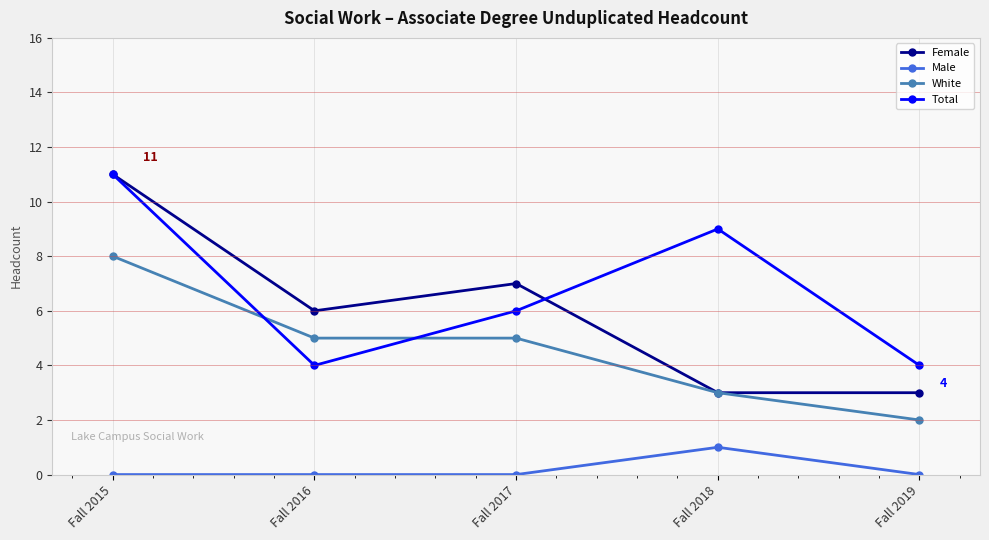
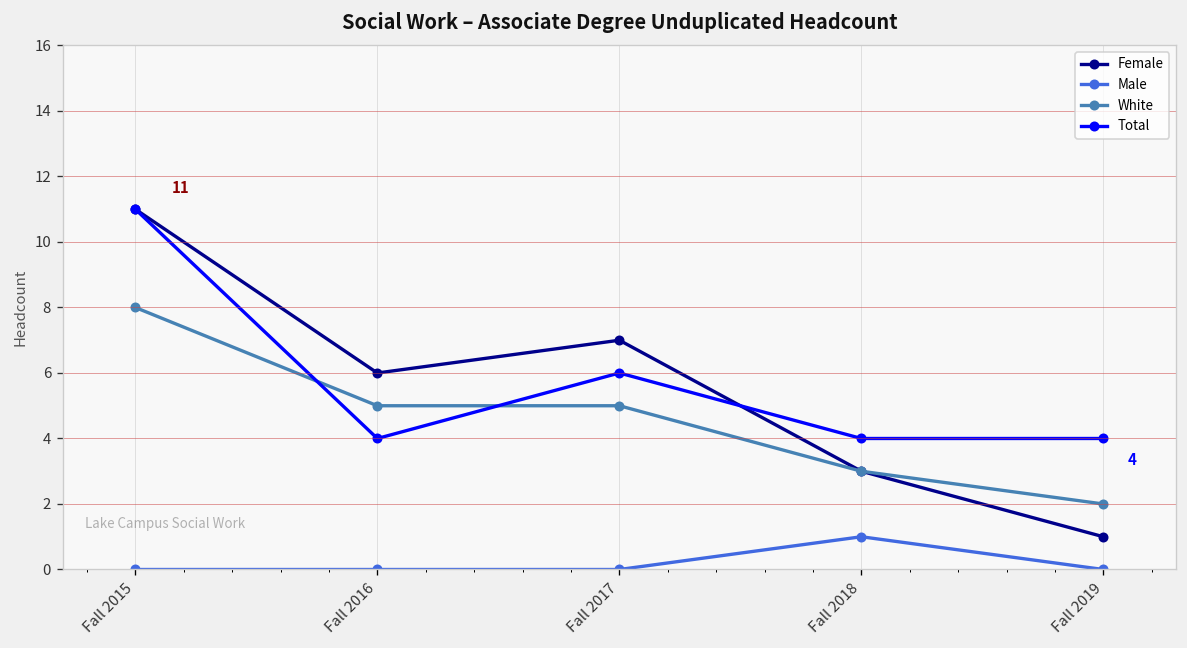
Total, Fall 2018: 9 -> 4
Female, Fall 2019: 3 -> 1
